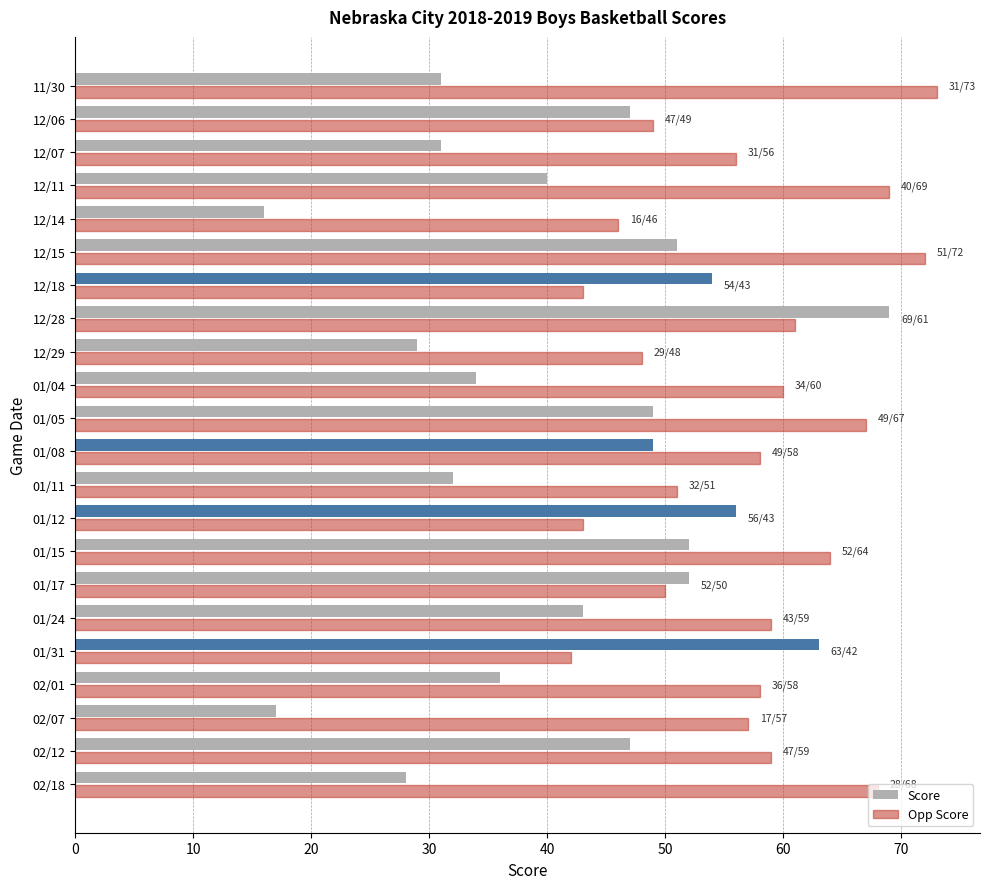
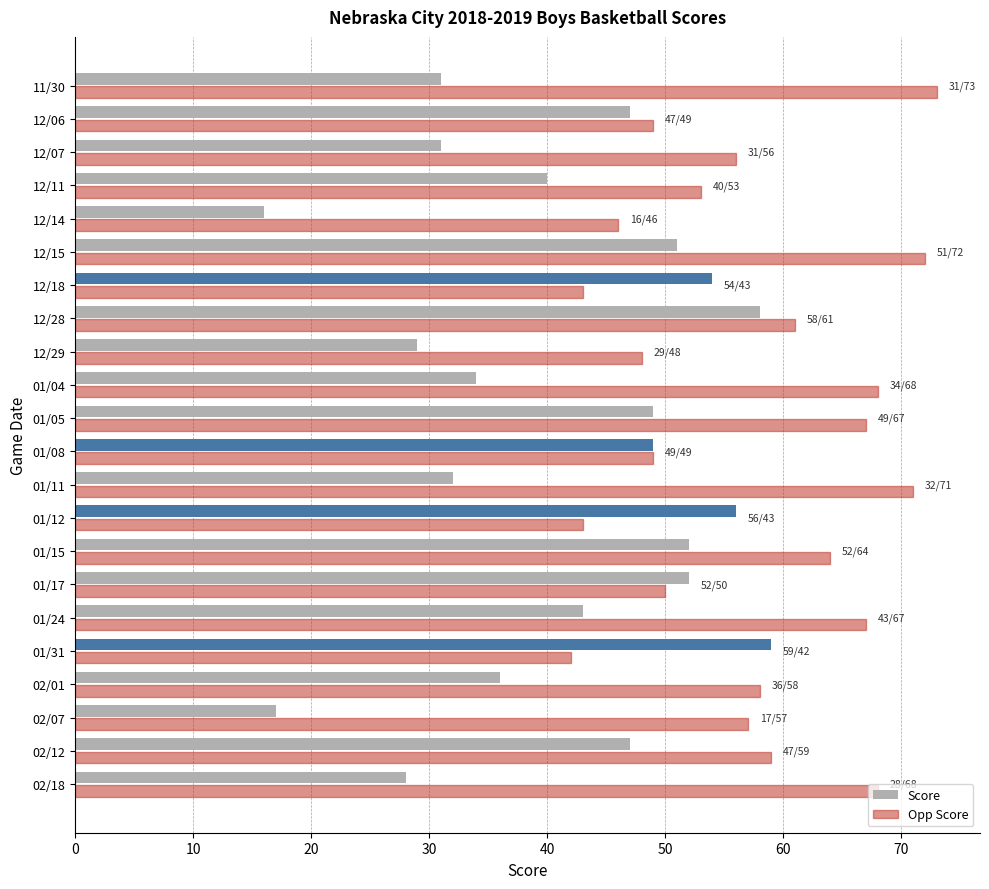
Opp Score, 12/11: 69 -> 53
Score, 12/28: 69 -> 58
Opp Score, 01/04: 60 -> 68
Opp Score, 01/08: 58 -> 49
Opp Score, 01/11: 51 -> 71
Opp Score, 01/24: 59 -> 67
Score, 01/31: 63 -> 59
